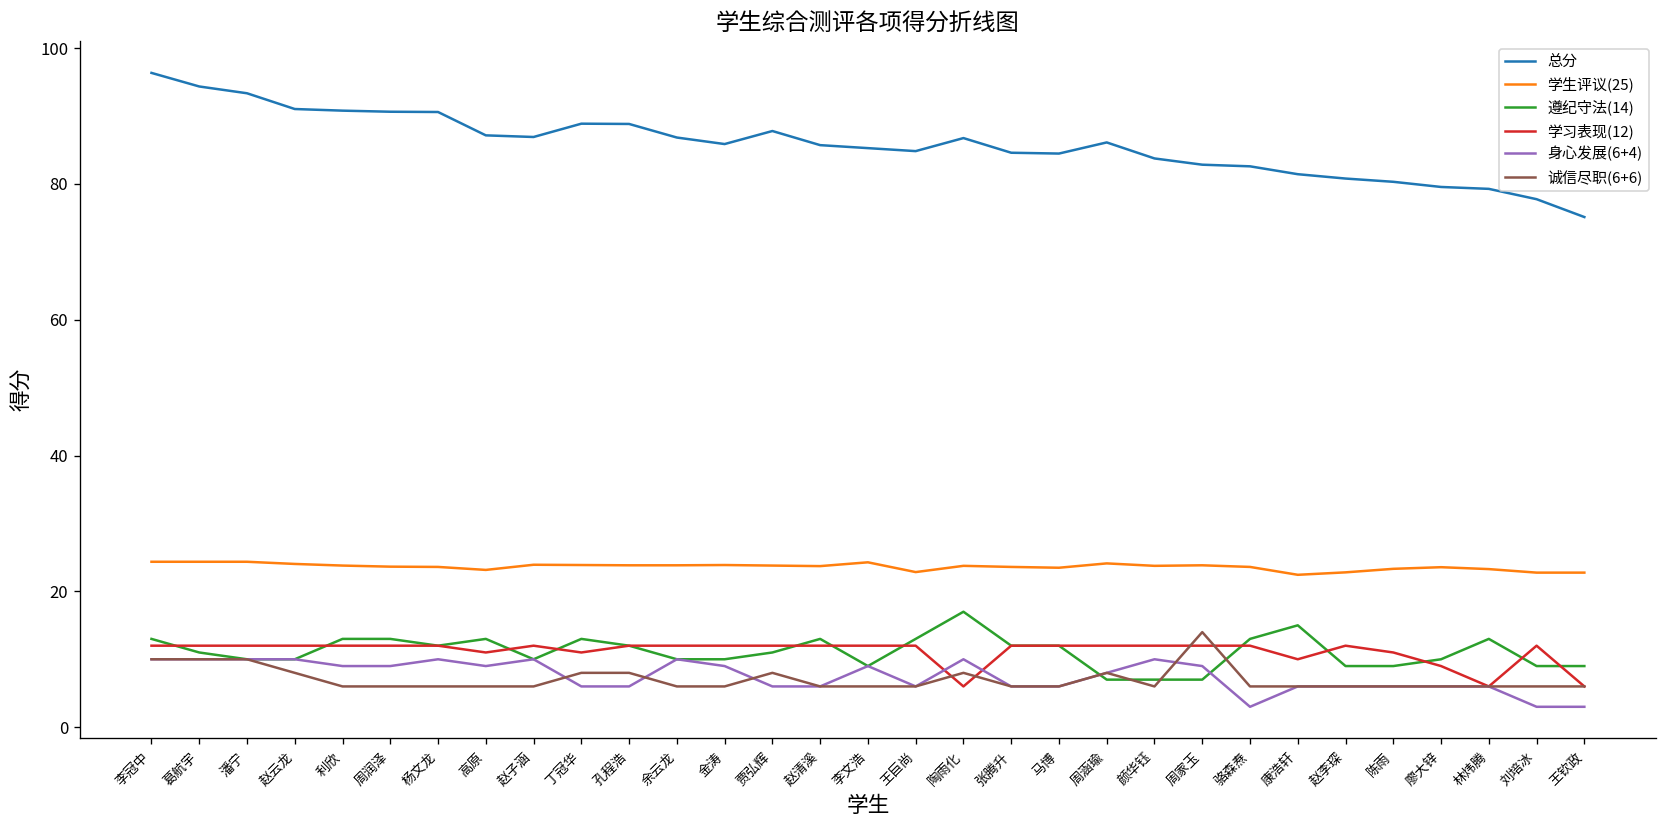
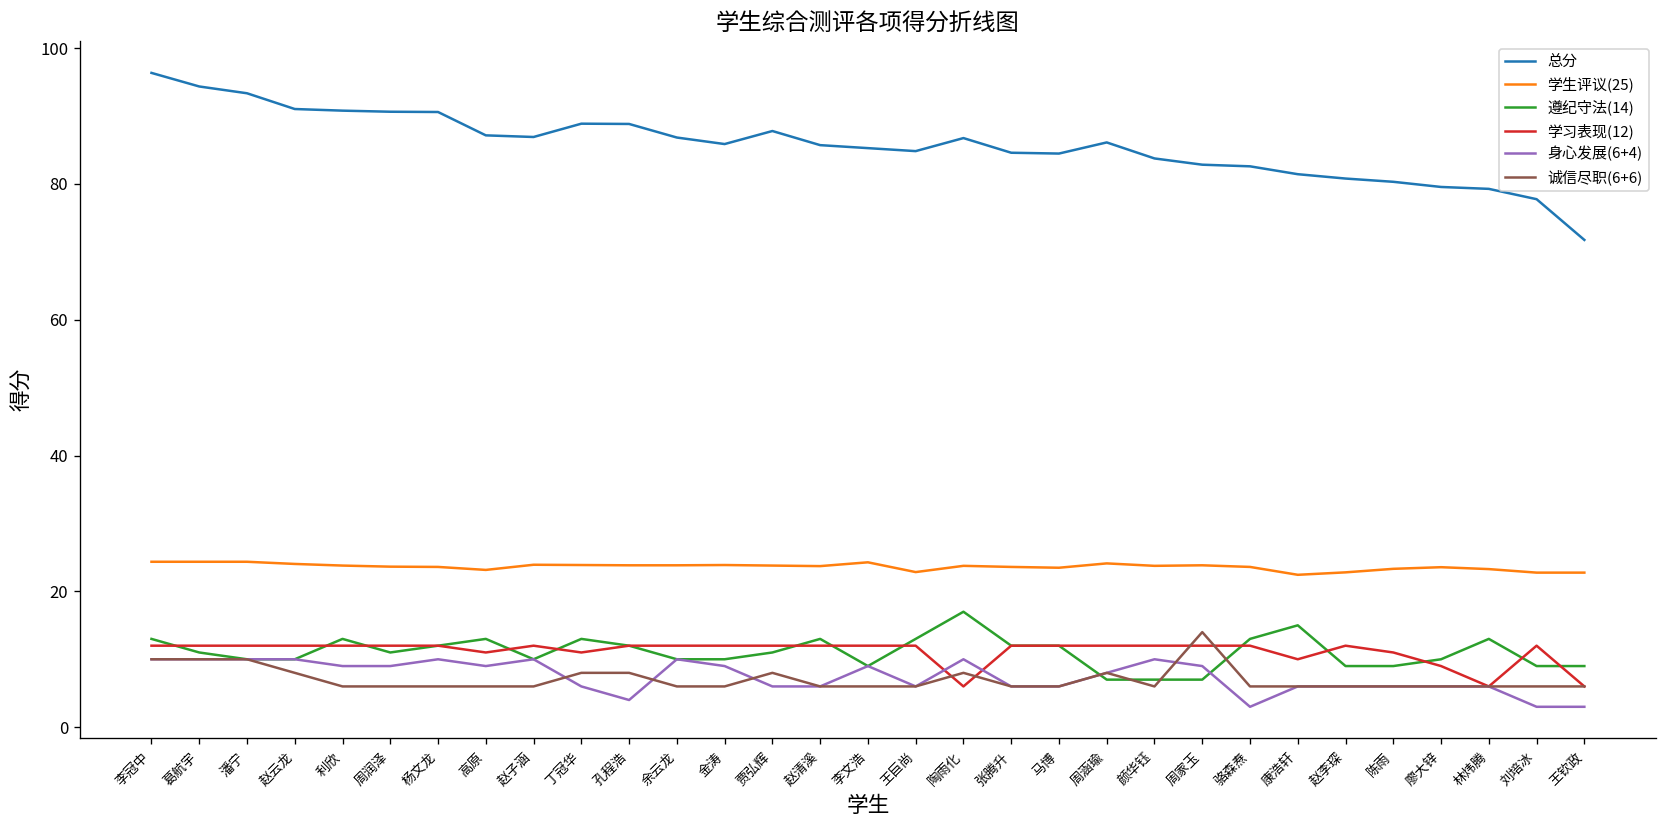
遵纪守法(14), 周润泽: 13 -> 11
身心发展(6+4), 孔程浩: 6 -> 4
总分, 王钦政: 75 -> 72
